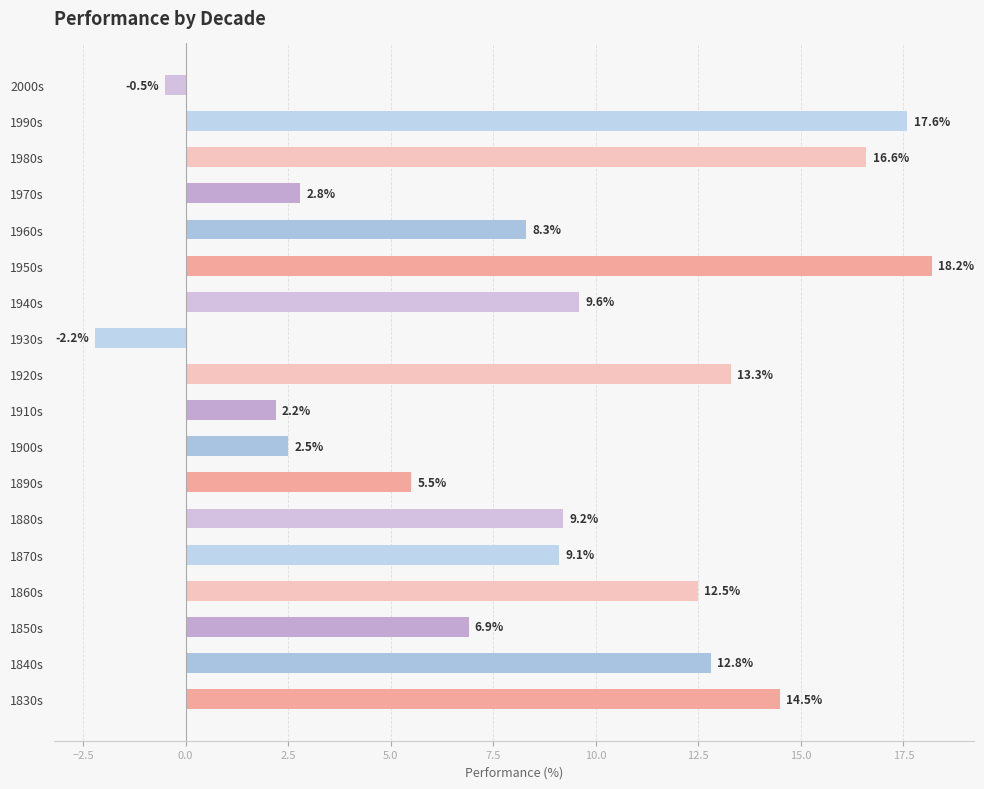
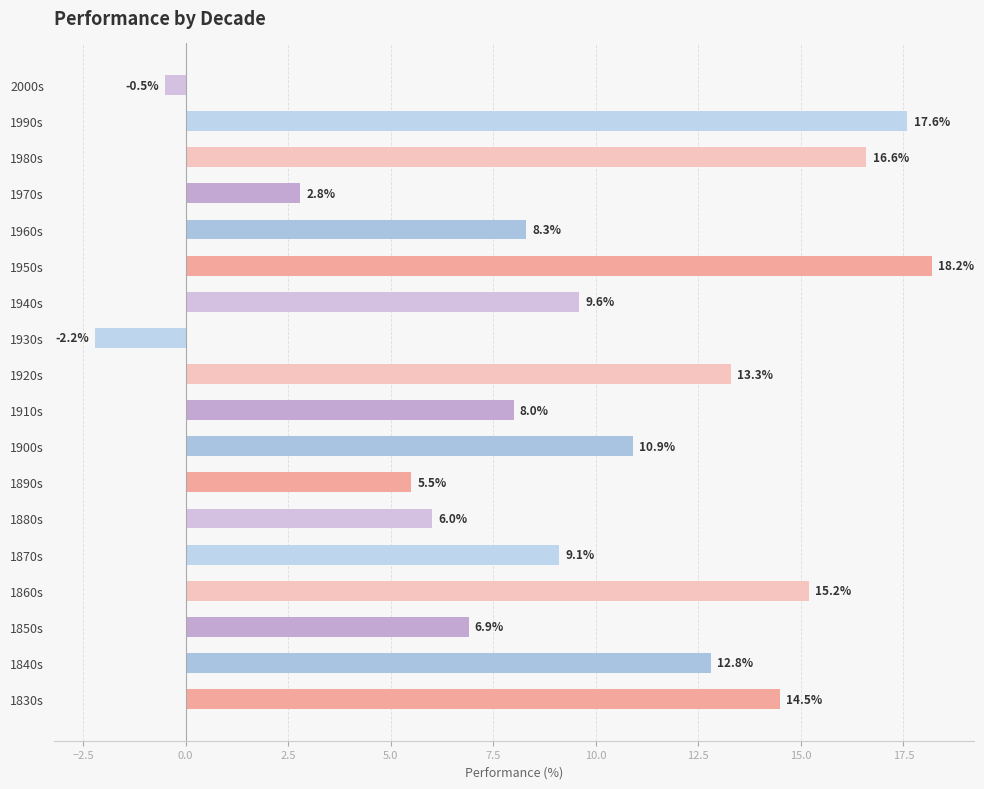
1910s: 2.2% -> 8.0%
1900s: 2.5% -> 10.9%
1880s: 9.2% -> 6.0%
1860s: 12.5% -> 15.2%
